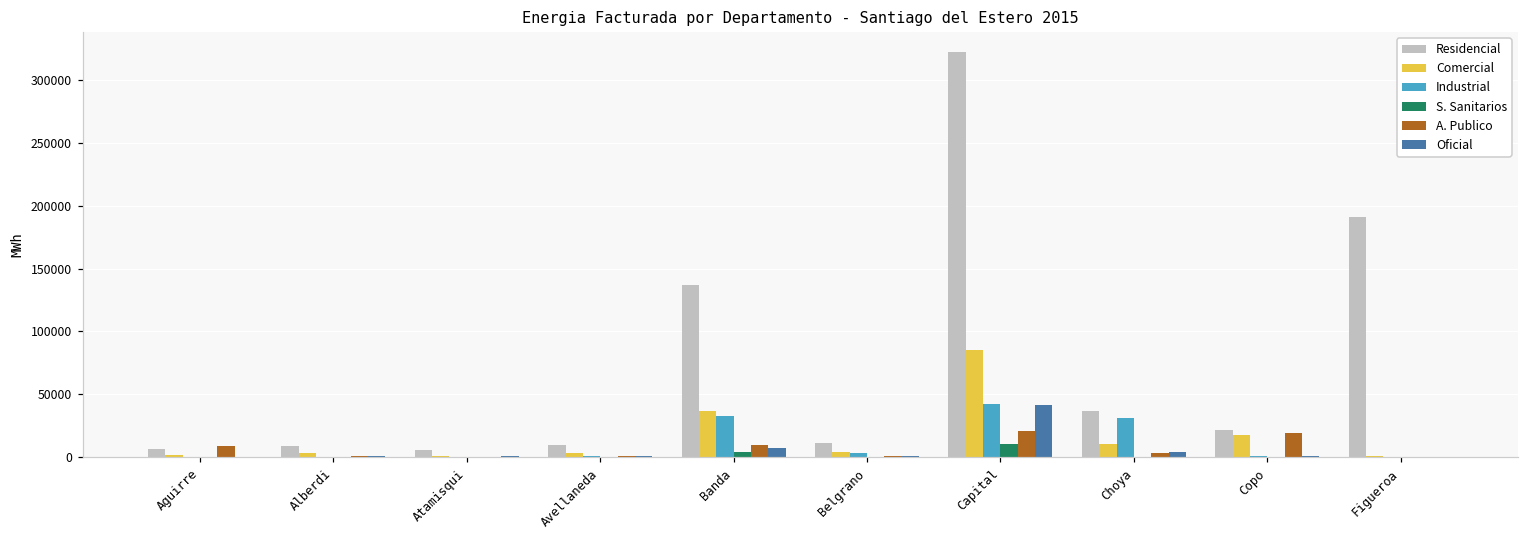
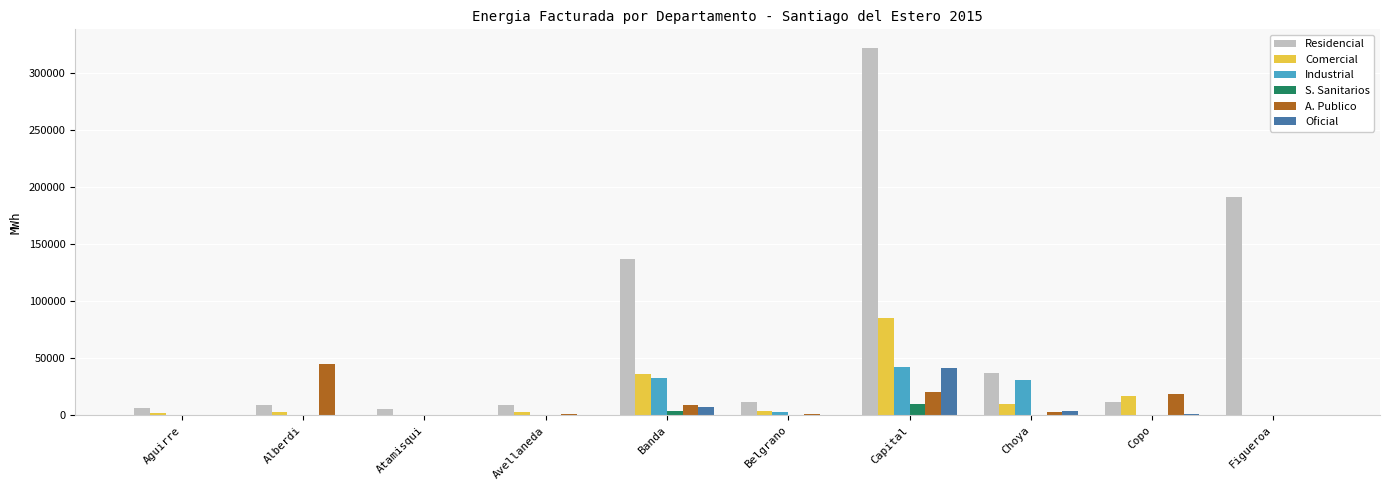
A. Publico, Aguirre: 9000 -> 1000
A. Publico, Alberdi: 0 -> 45000
Residencial, Copo: 21000 -> 12000
